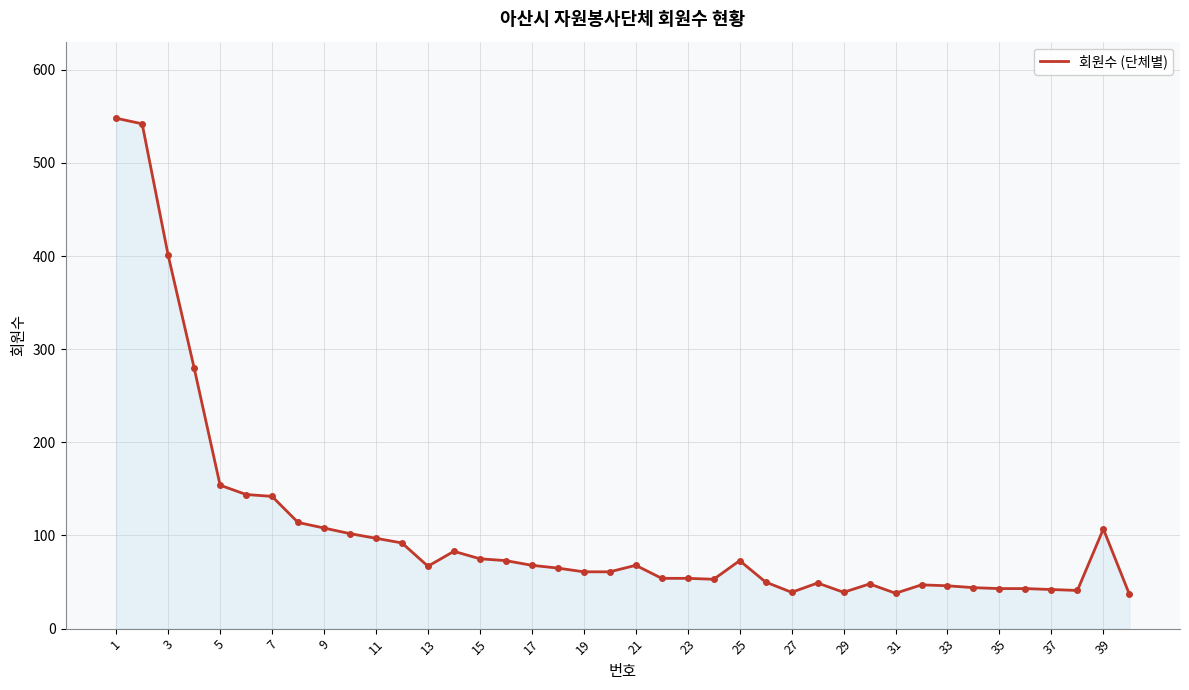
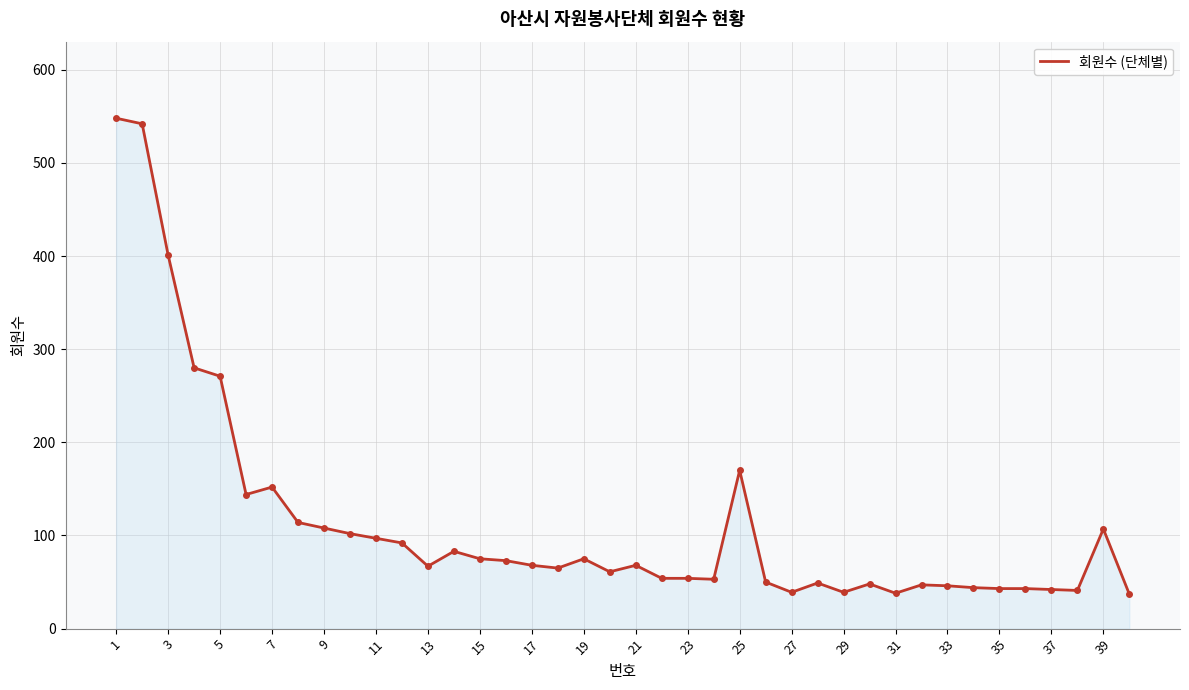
5: 150 -> 270
7: 140 -> 150
19: 60 -> 80
25: 70 -> 170
